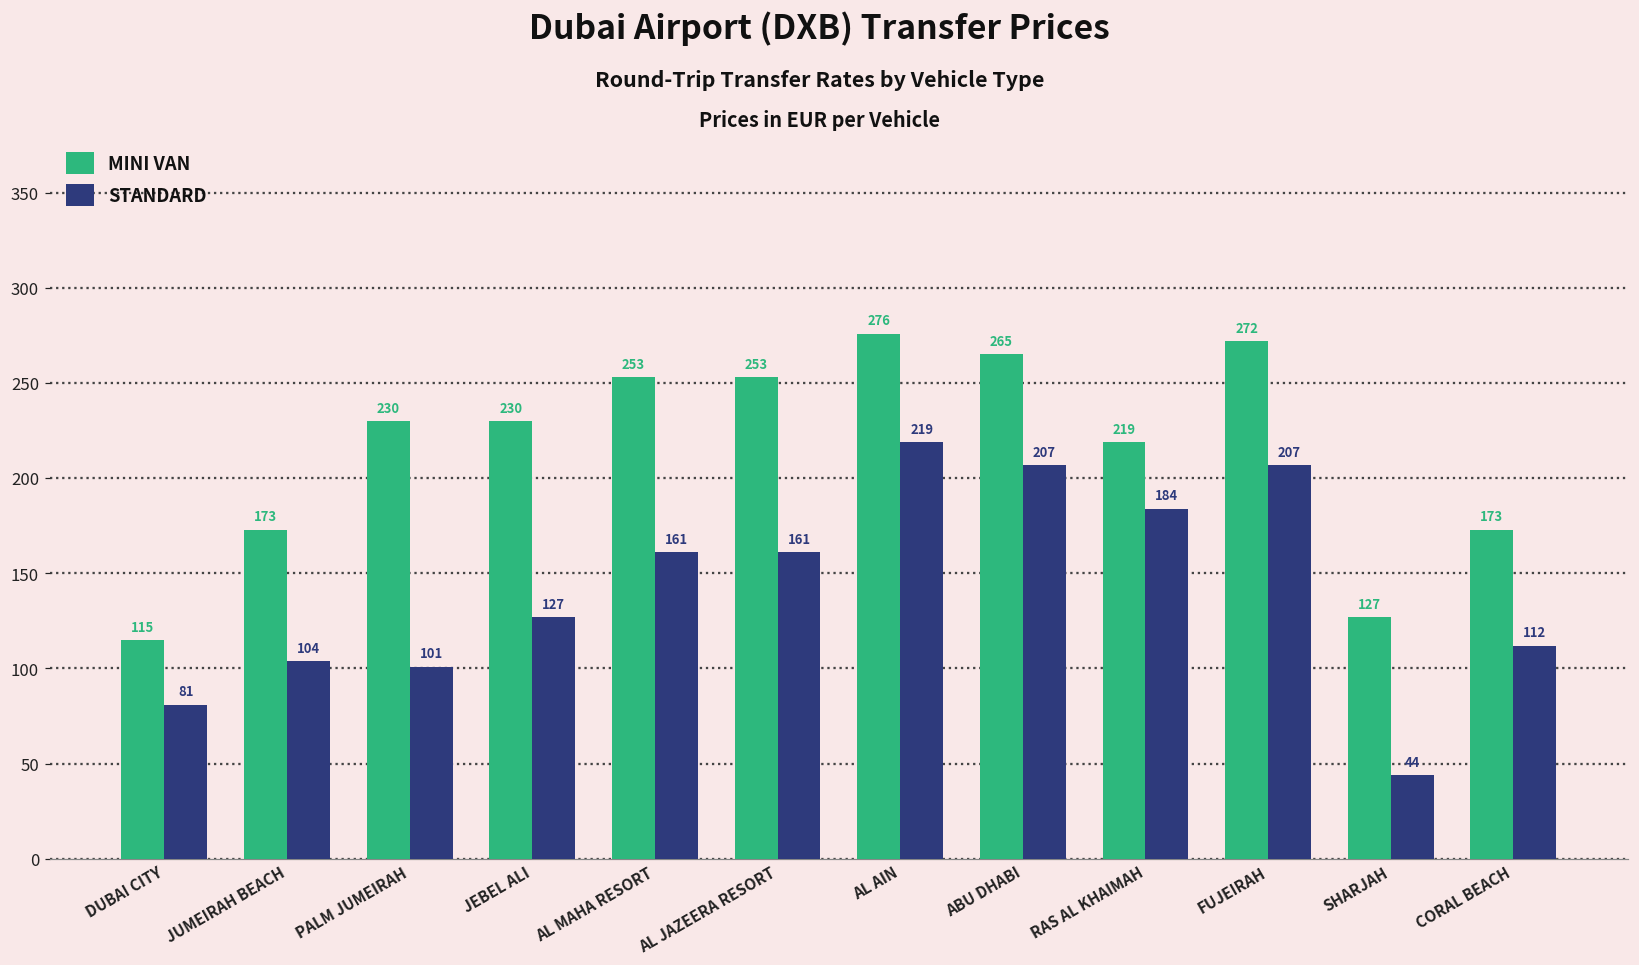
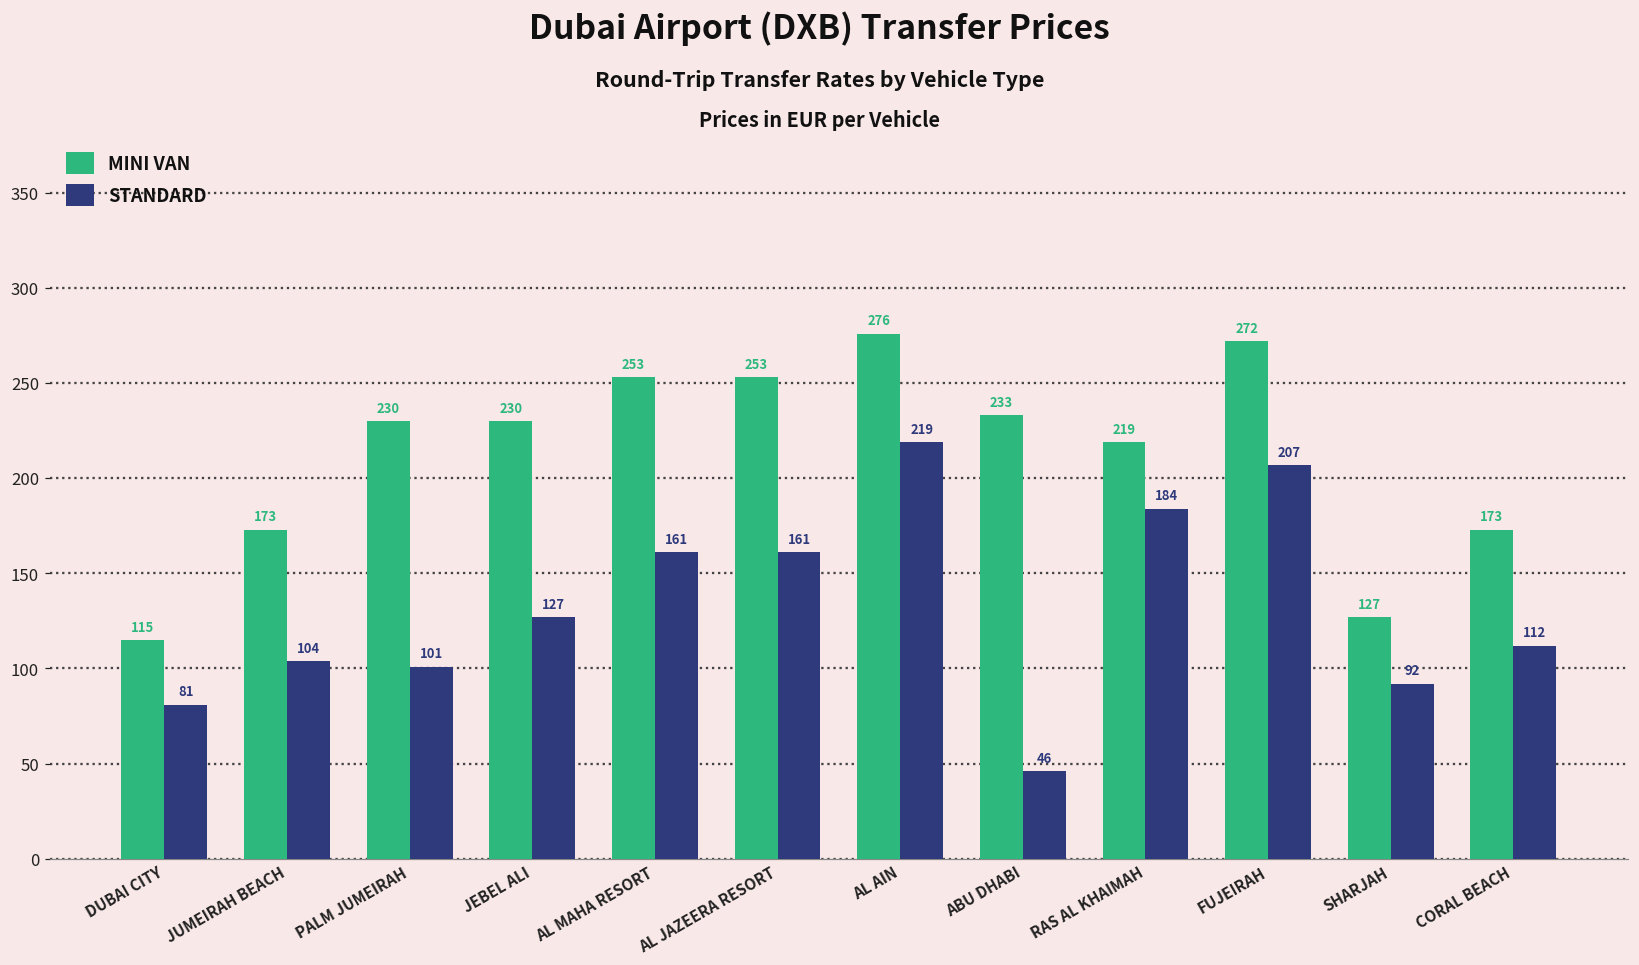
MINI VAN, ABU DHABI: 265 -> 233
STANDARD, ABU DHABI: 207 -> 46
STANDARD, SHARJAH: 44 -> 92
